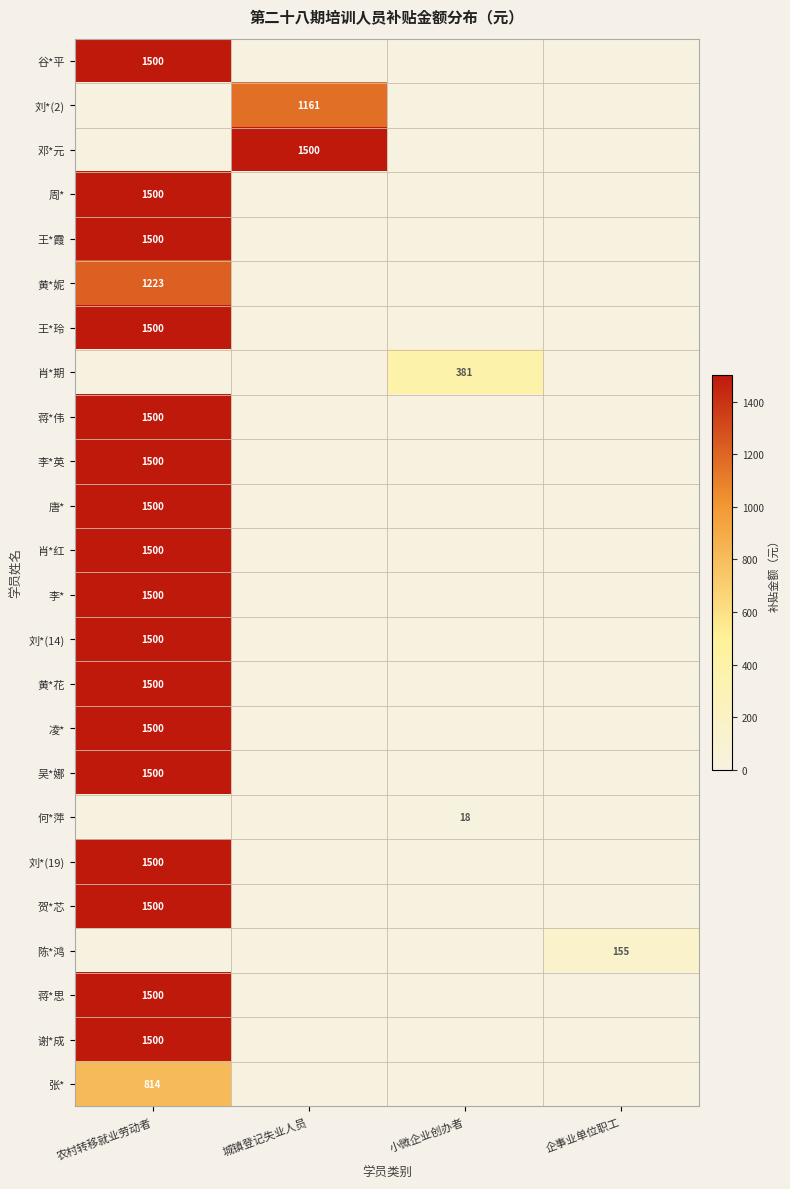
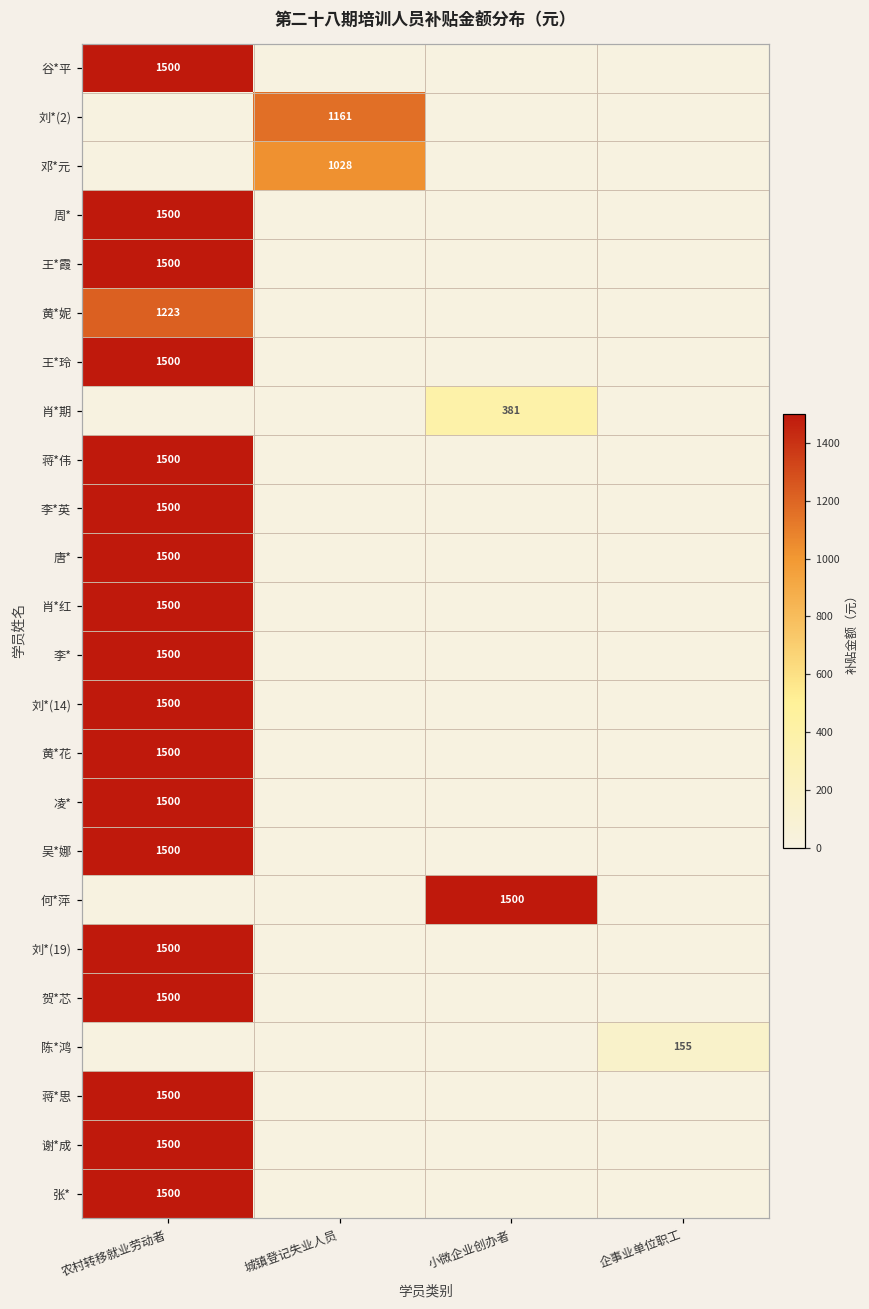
邓*元, 城镇登记失业人员: 1500 -> 1028
何*萍, 小微企业创办者: 18 -> 1500
张*, 农村转移就业劳动者: 814 -> 1500
